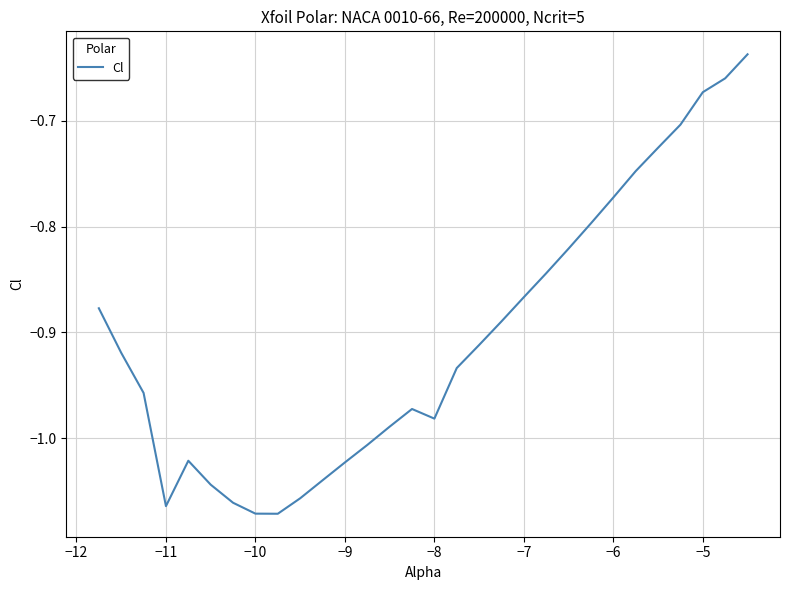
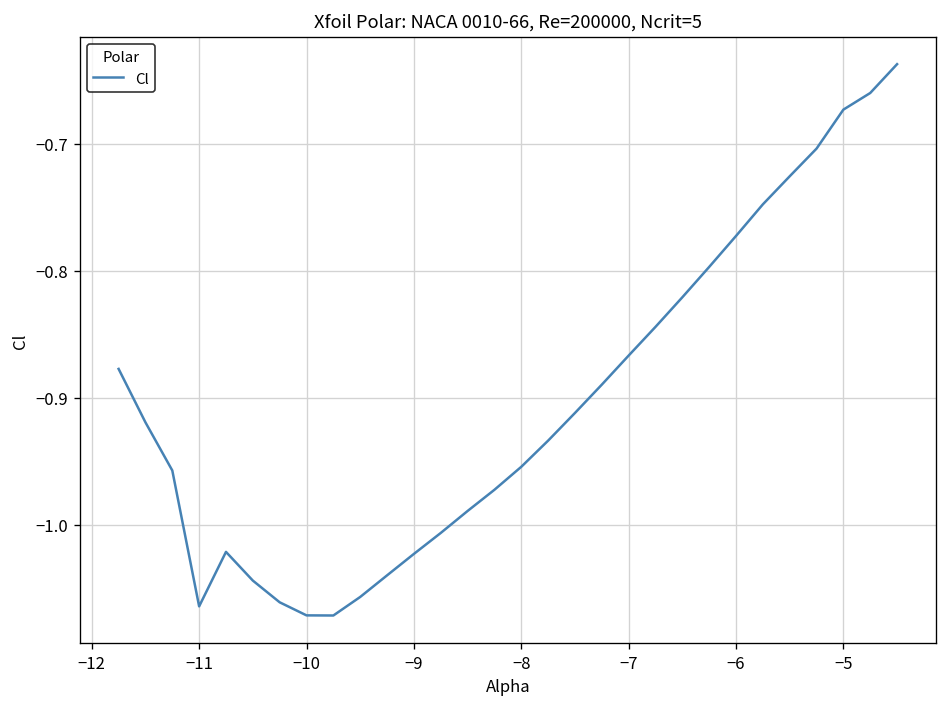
−8: -0.982 -> -0.954
